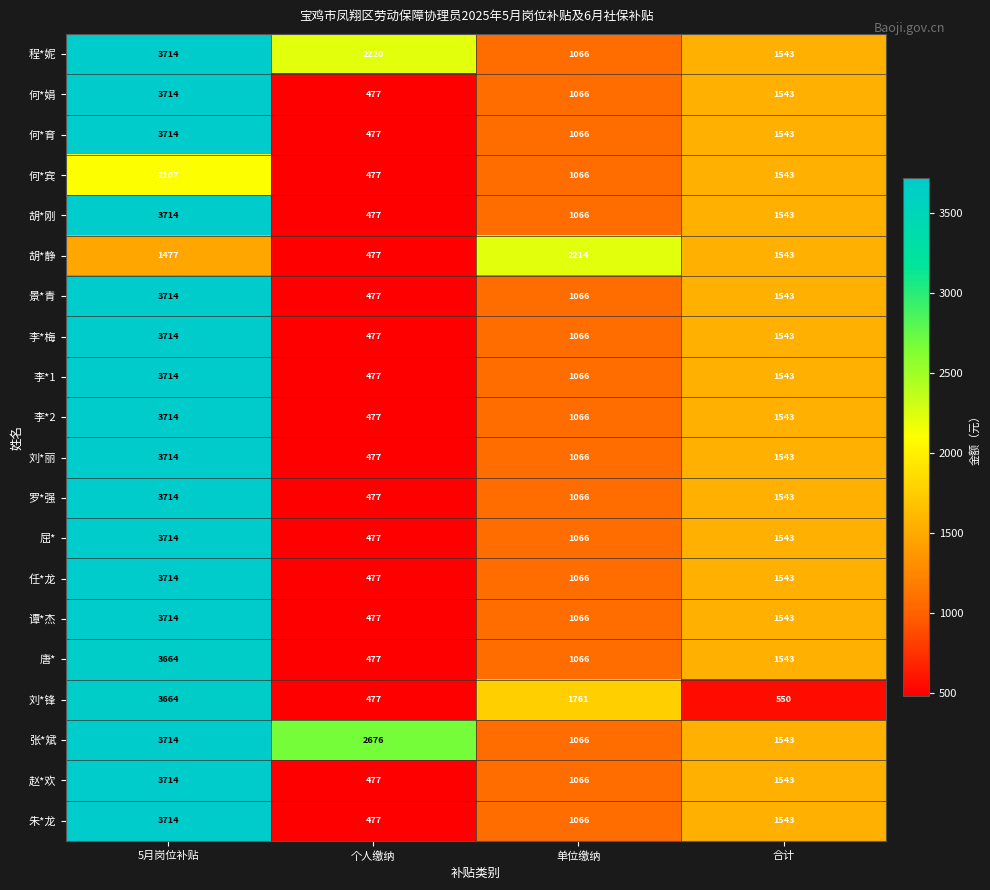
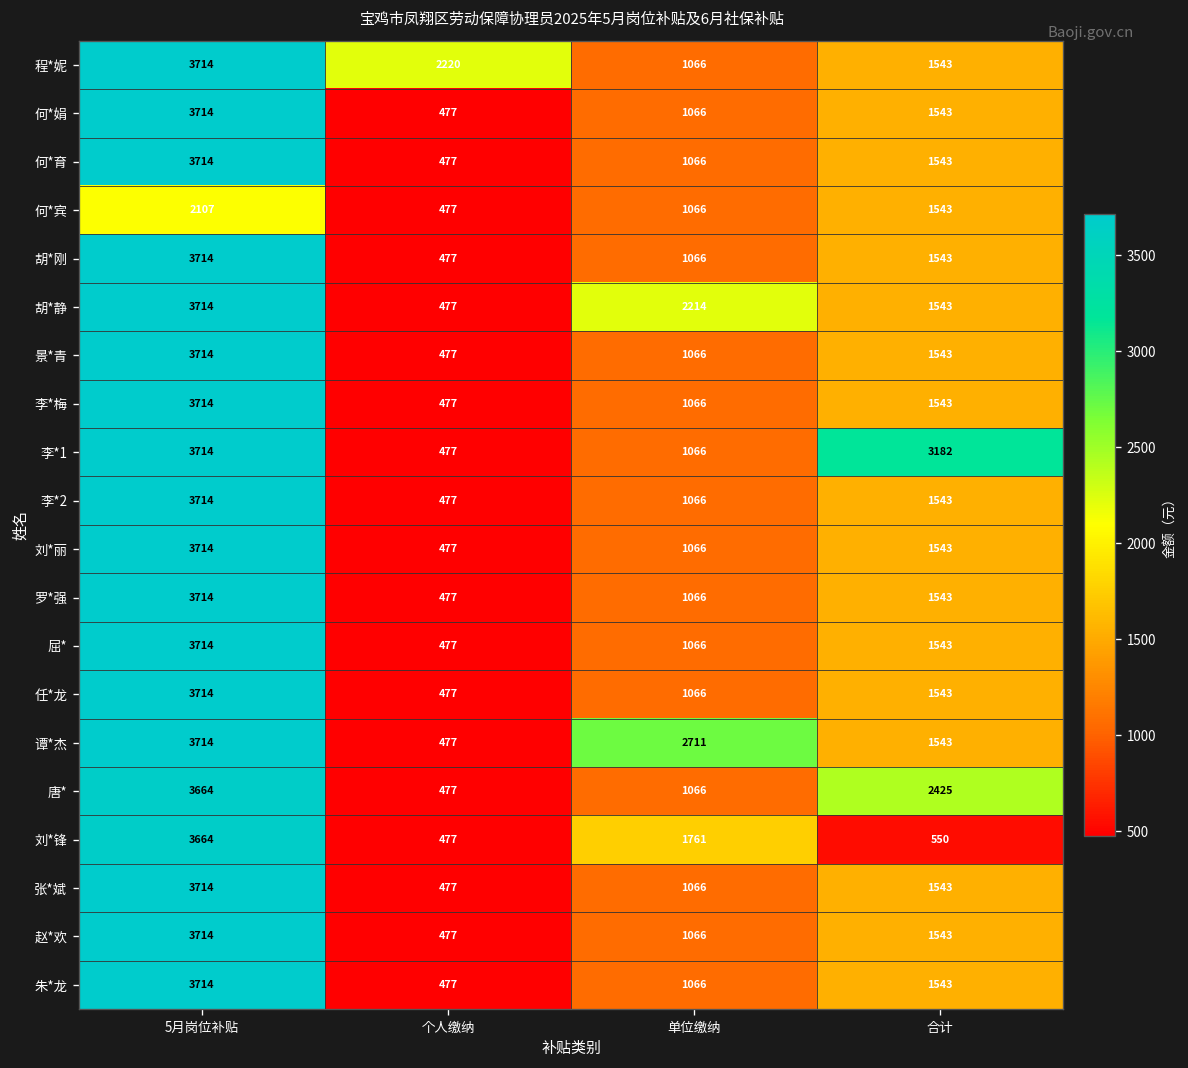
胡*静, 5月岗位补贴: 1477 -> 3714
李*1, 合计: 1543 -> 3182
谭*杰, 单位缴纳: 1066 -> 2711
唐*, 合计: 1543 -> 2425
张*斌, 个人缴纳: 2676 -> 477
